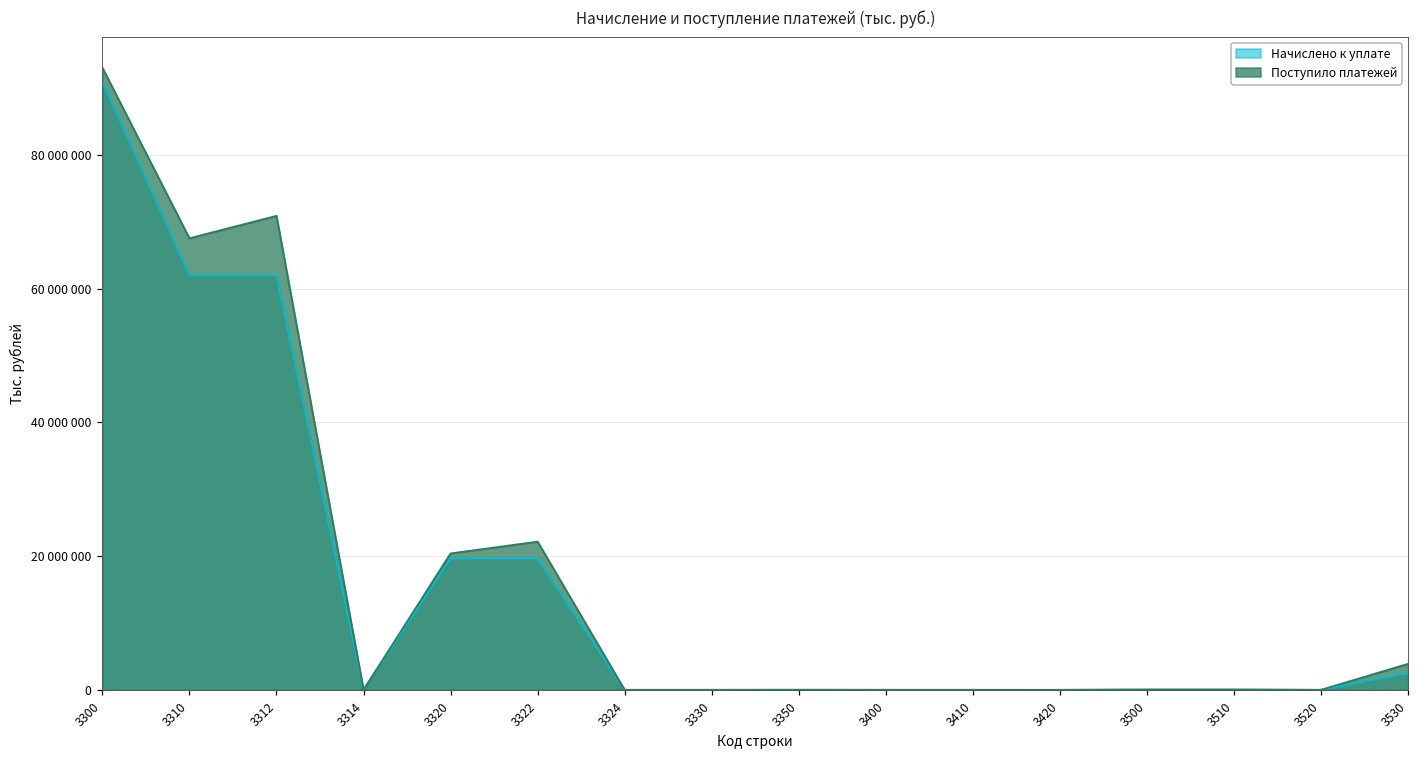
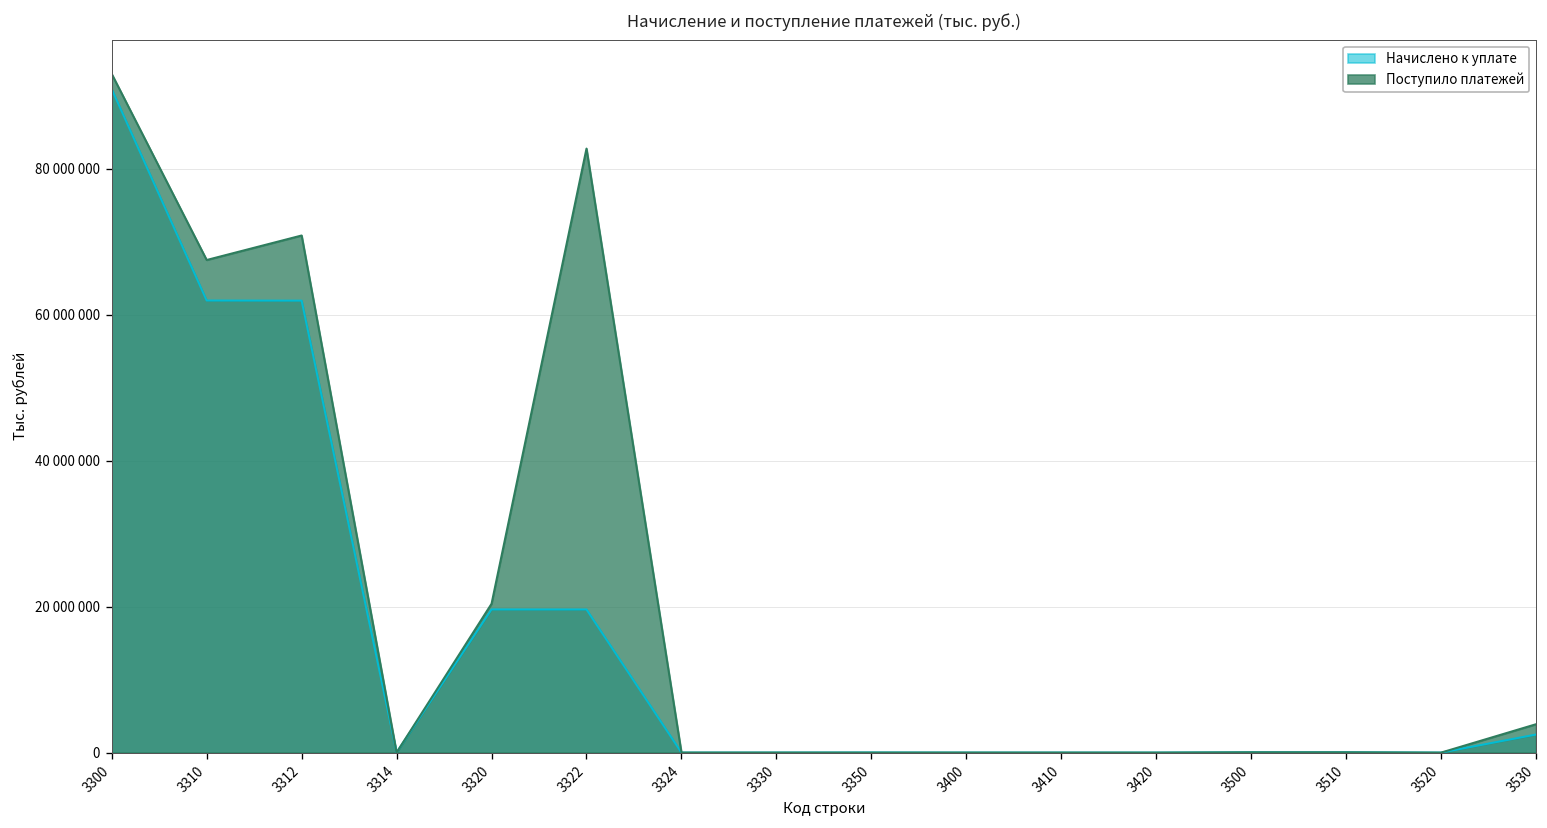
Поступило платежей, 3322: 22000000 -> 83000000
